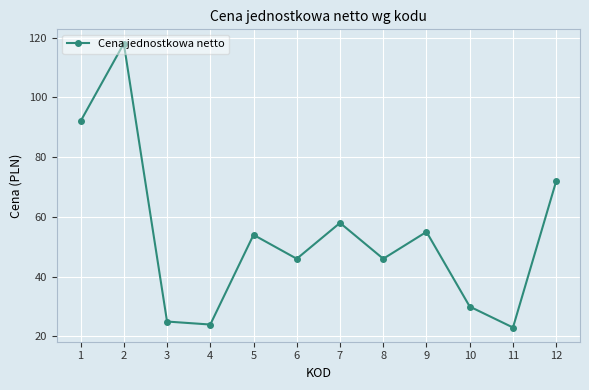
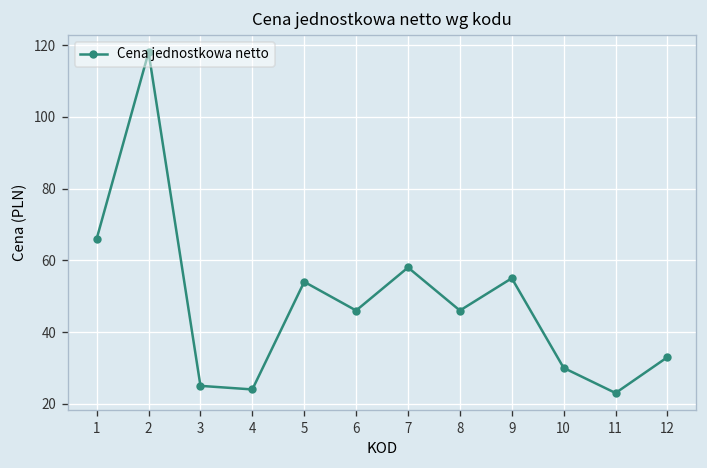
1: 92 -> 66
12: 72 -> 33
